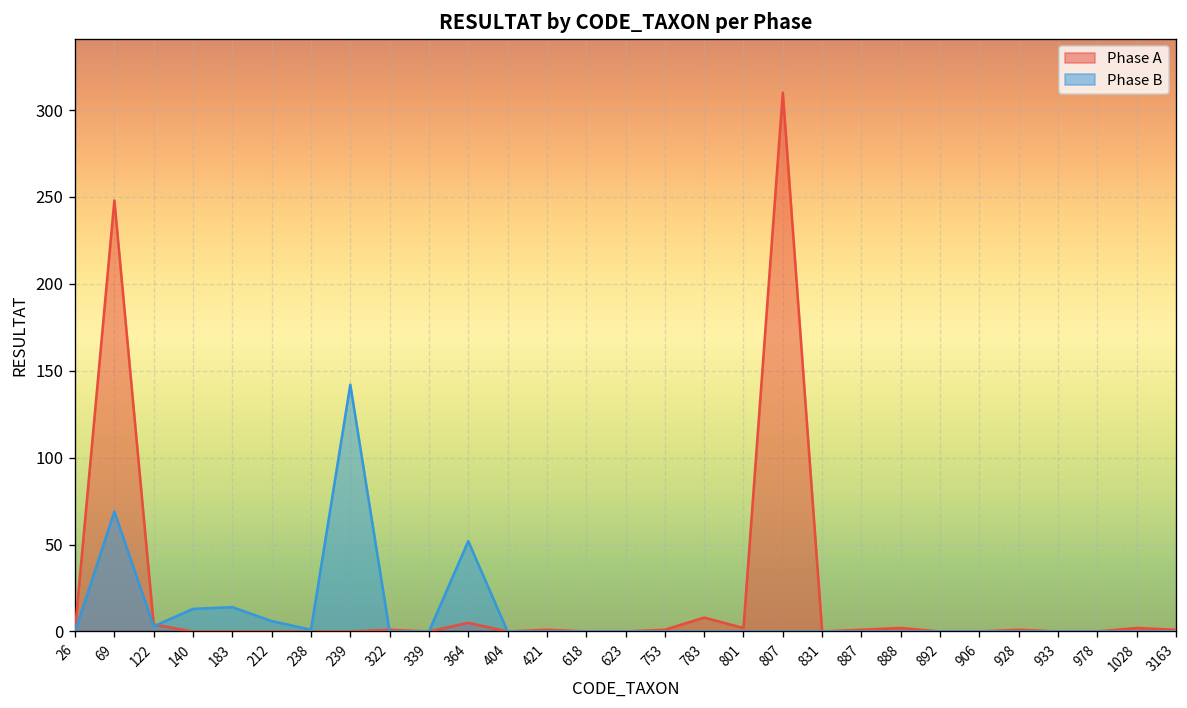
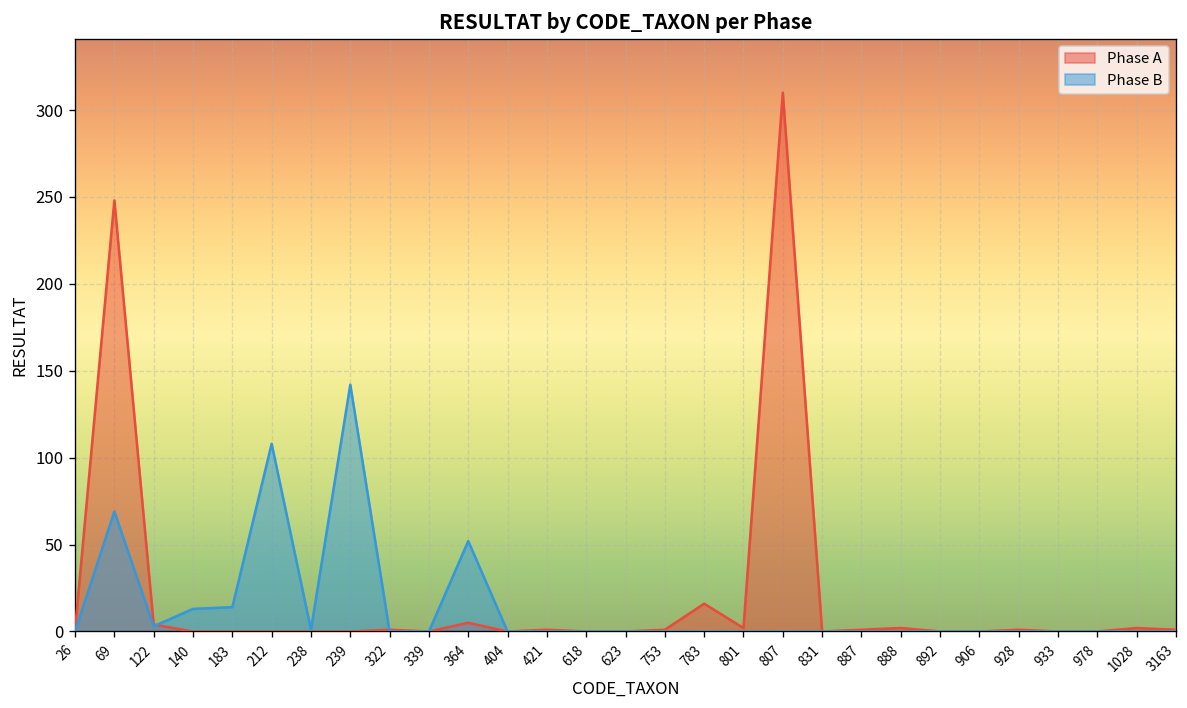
Phase B, 212: 6 -> 108
Phase A, 783: 8 -> 16
